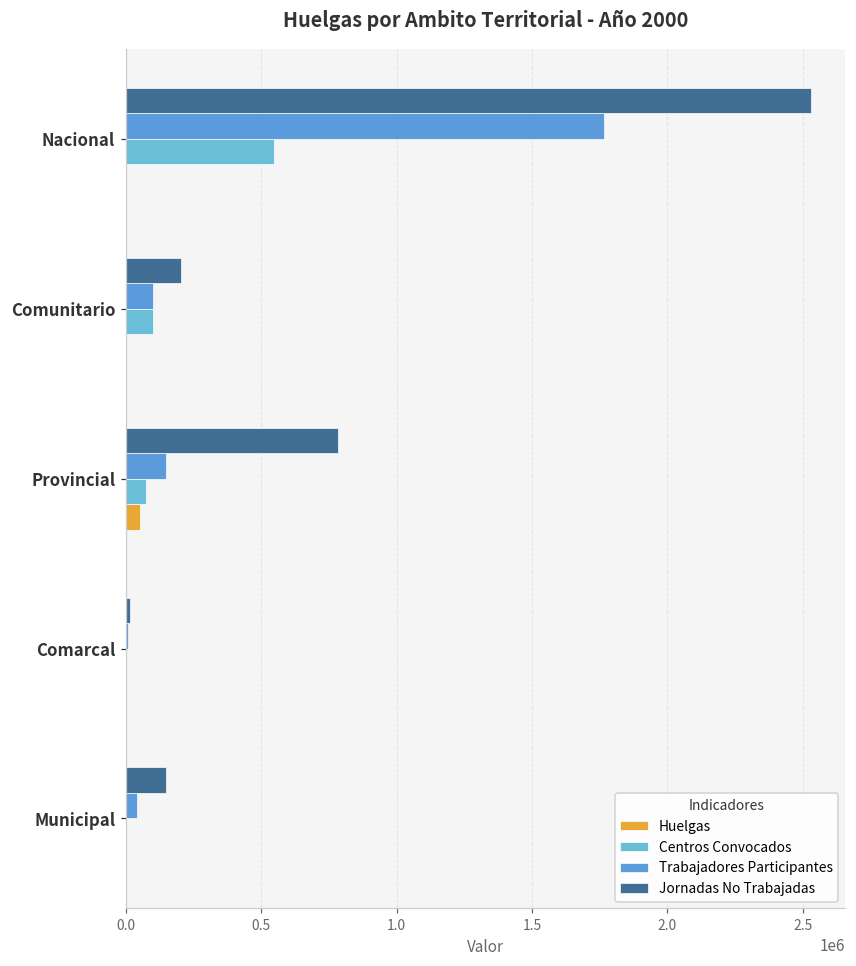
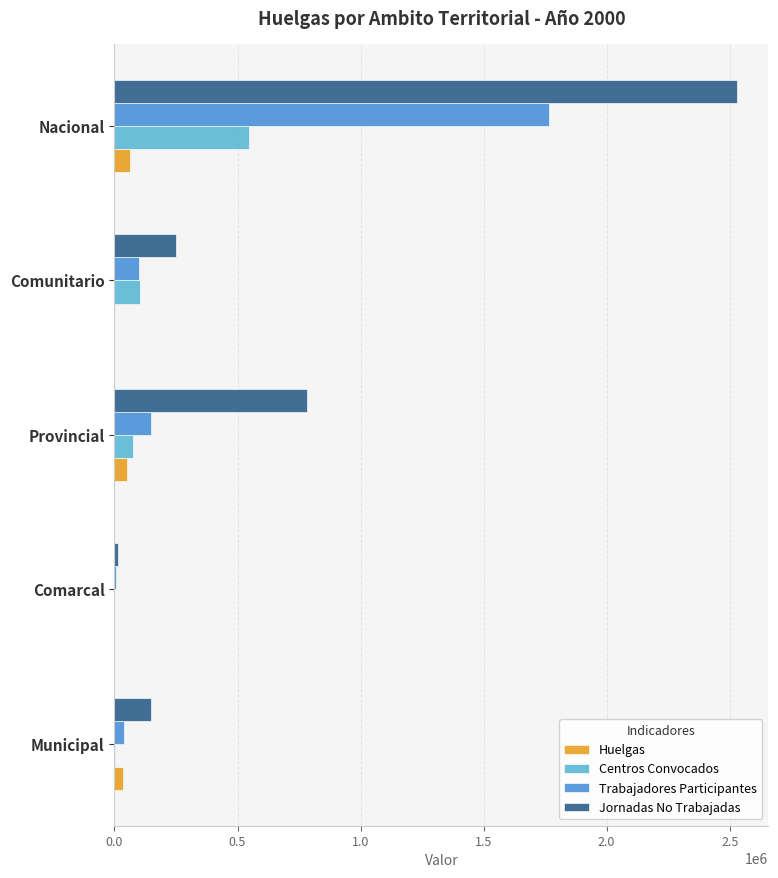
Huelgas, Nacional: 0 -> 60000
Jornadas No Trabajadas, Comunitario: 200000 -> 250000
Huelgas, Municipal: 0 -> 30000
